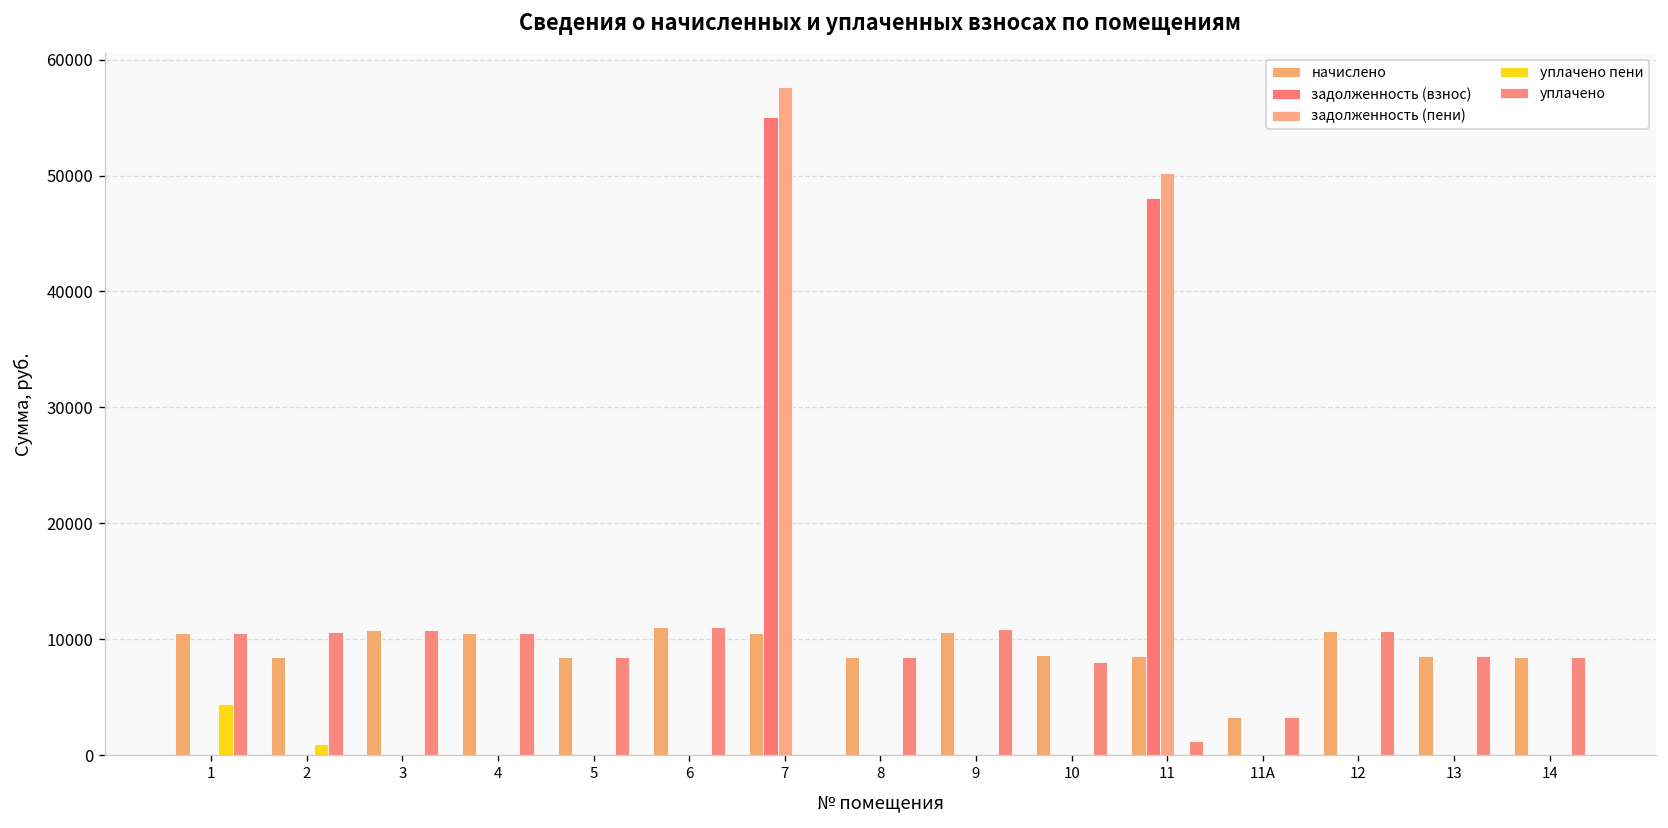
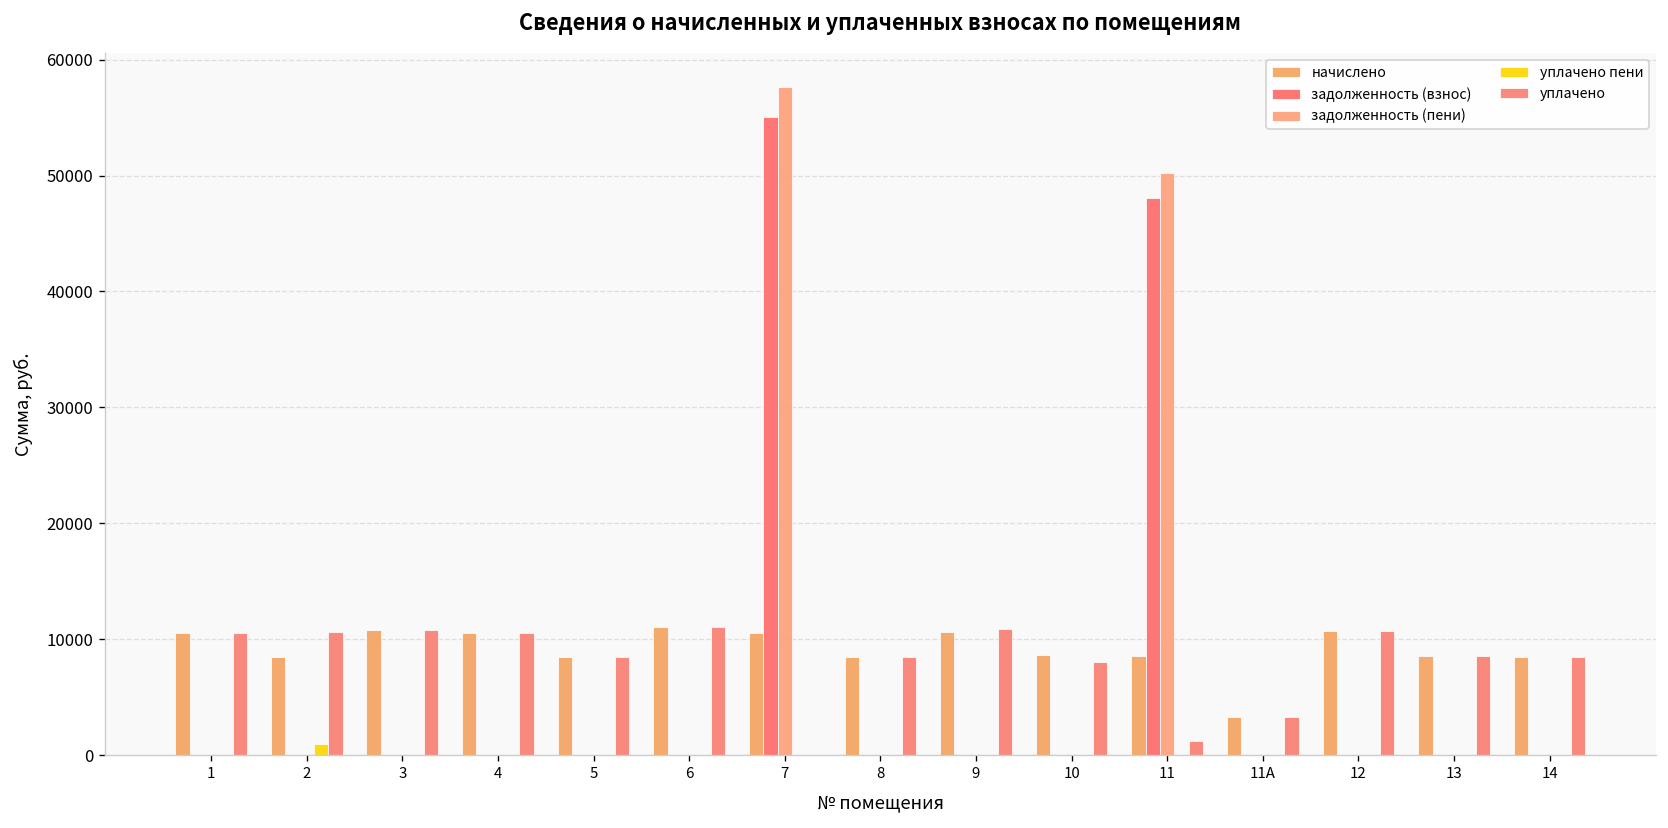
уплачено пени, 1: 4000 -> 0
